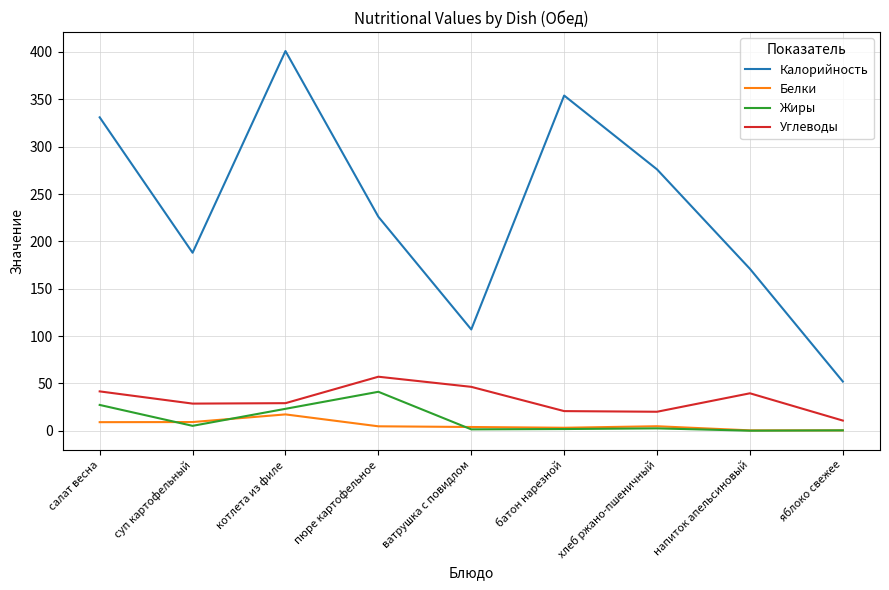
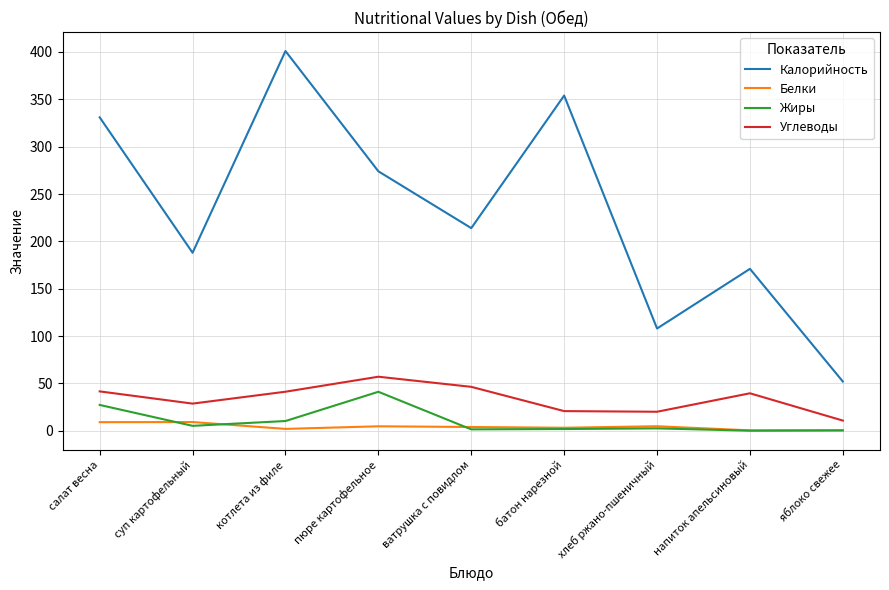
Белки, котлета из филе: 20 -> 0
Жиры, котлета из филе: 20 -> 10
Углеводы, котлета из филе: 30 -> 40
Калорийность, пюре картофельное: 230 -> 270
Калорийность, ватрушка с повидлом: 110 -> 210
Калорийность, хлеб ржано-пшеничный: 280 -> 110
